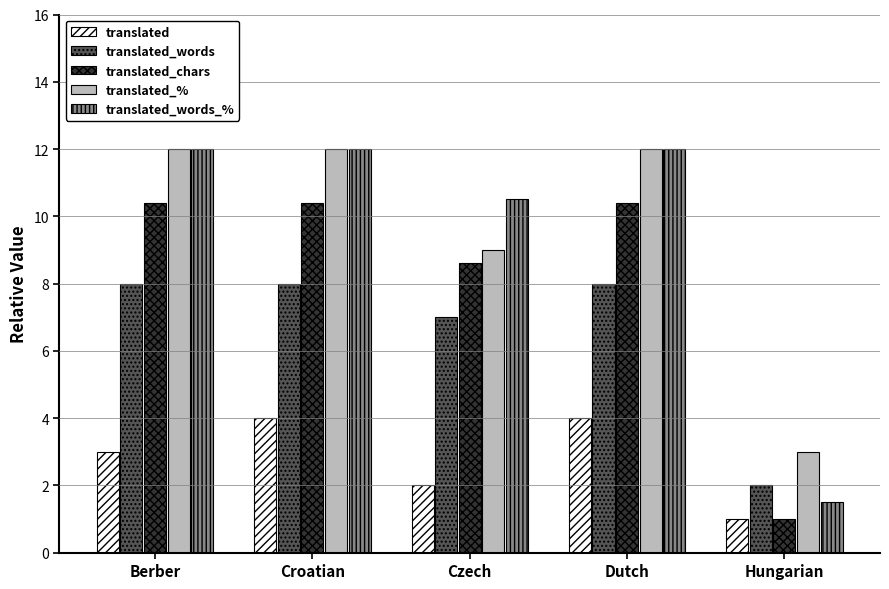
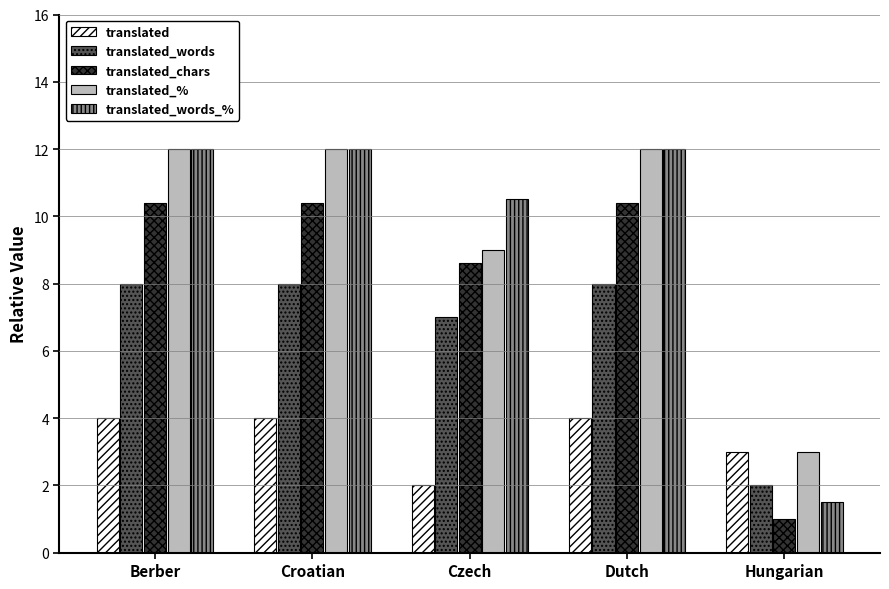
translated, Berber: 3 -> 4
translated, Hungarian: 1 -> 3
